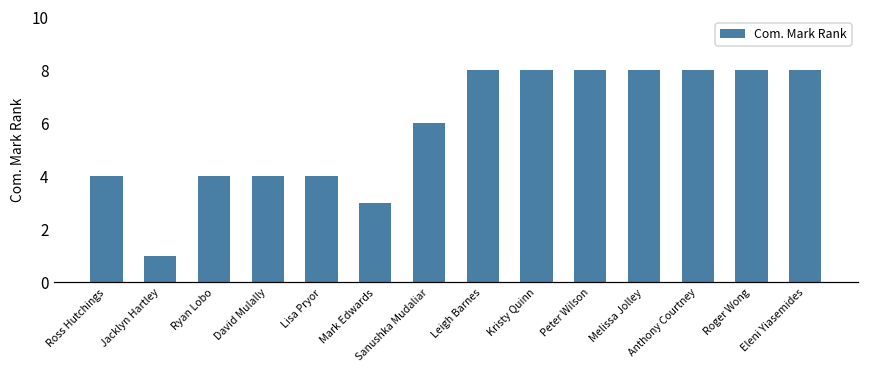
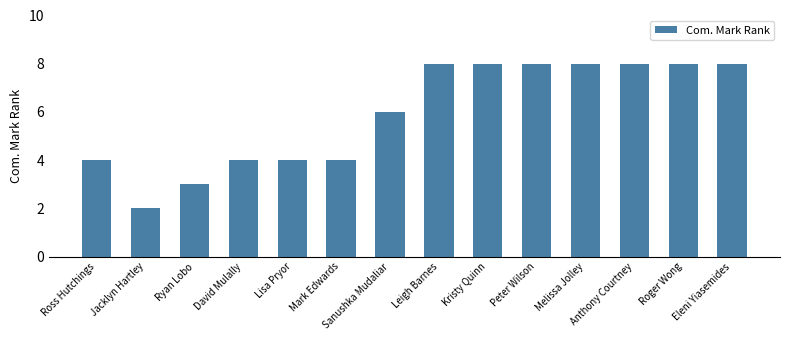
Jacklyn Hartley: 1 -> 2
Ryan Lobo: 4 -> 3
Mark Edwards: 3 -> 4
